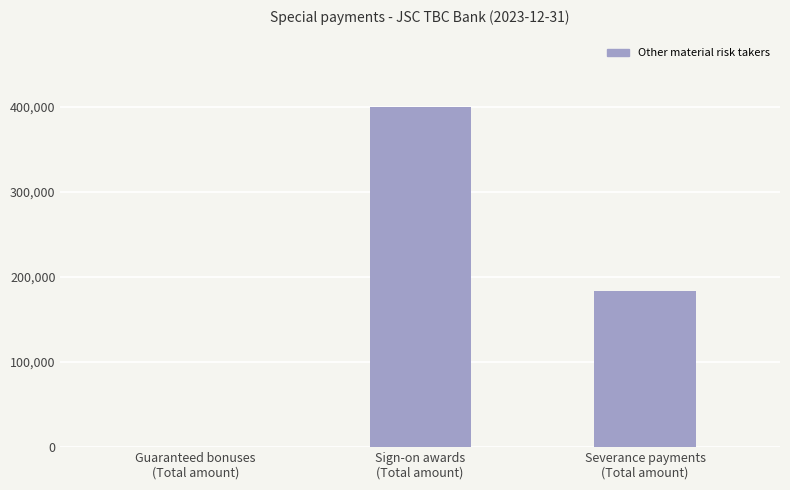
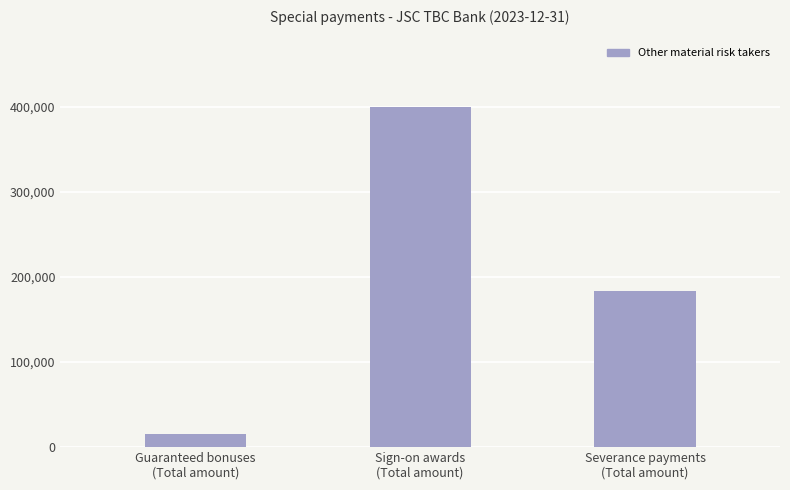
Guaranteed bonuses (Total amount): 0 -> 20,000
